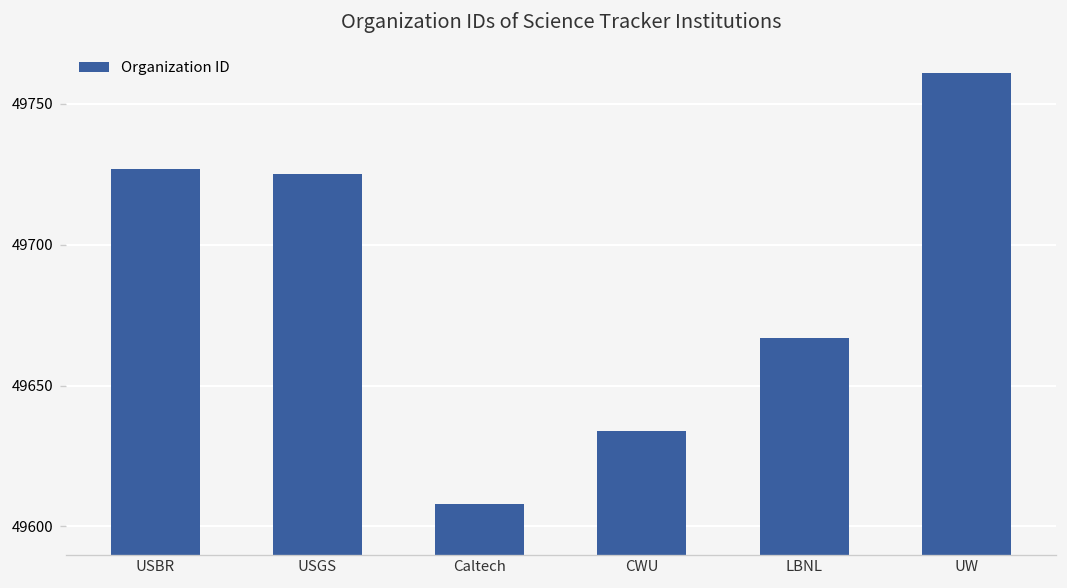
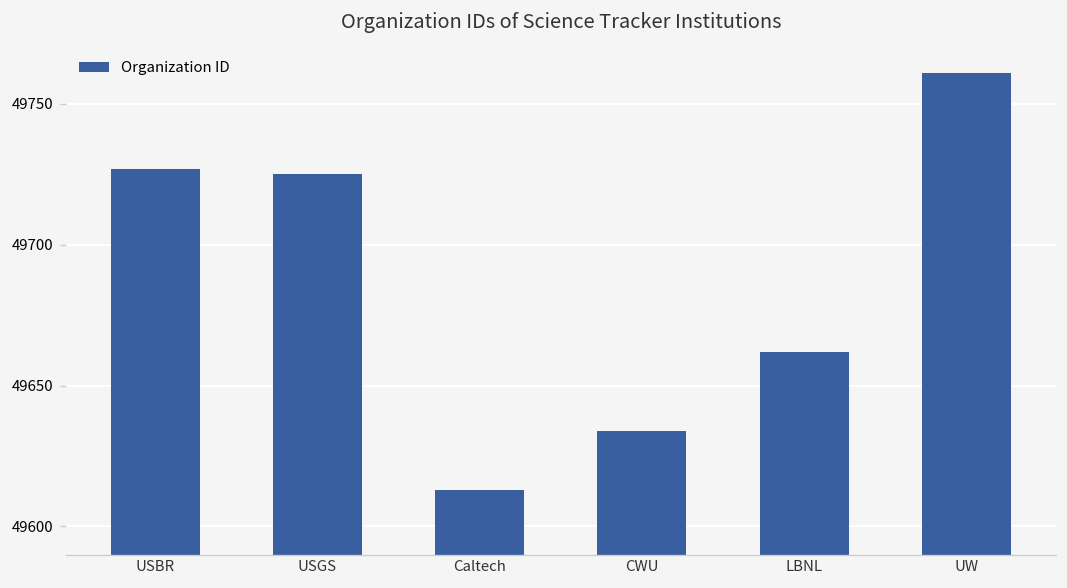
Caltech: 49608 -> 49613
LBNL: 49667 -> 49662
